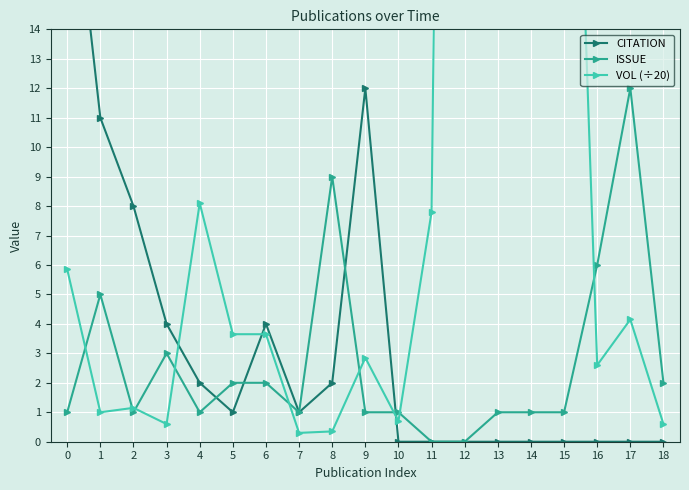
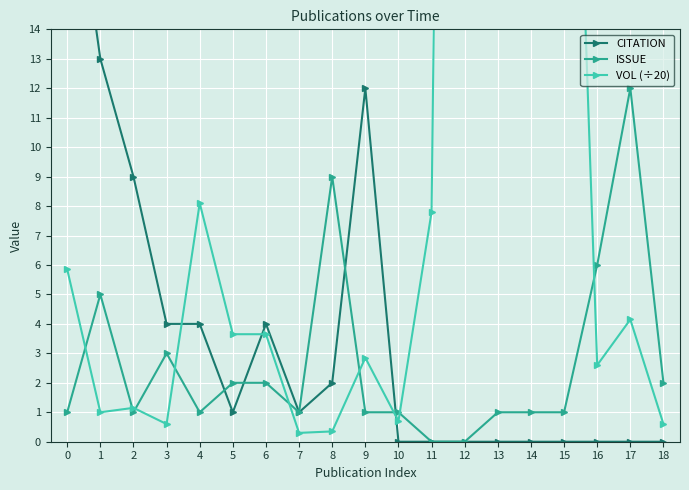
CITATION, 1: 11 -> 13
CITATION, 2: 8 -> 9
CITATION, 4: 2 -> 4
